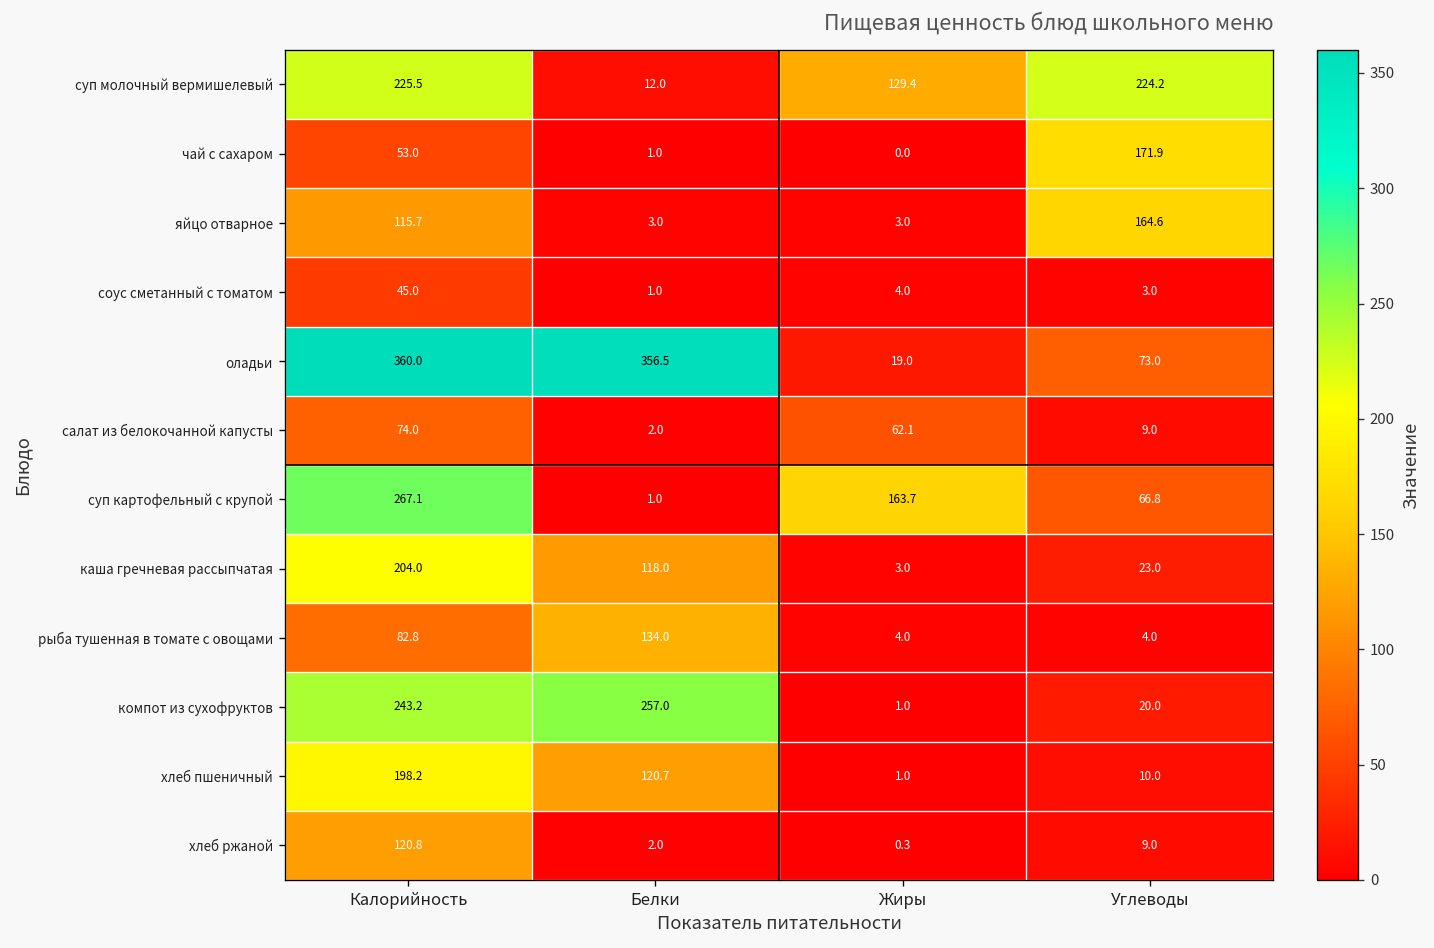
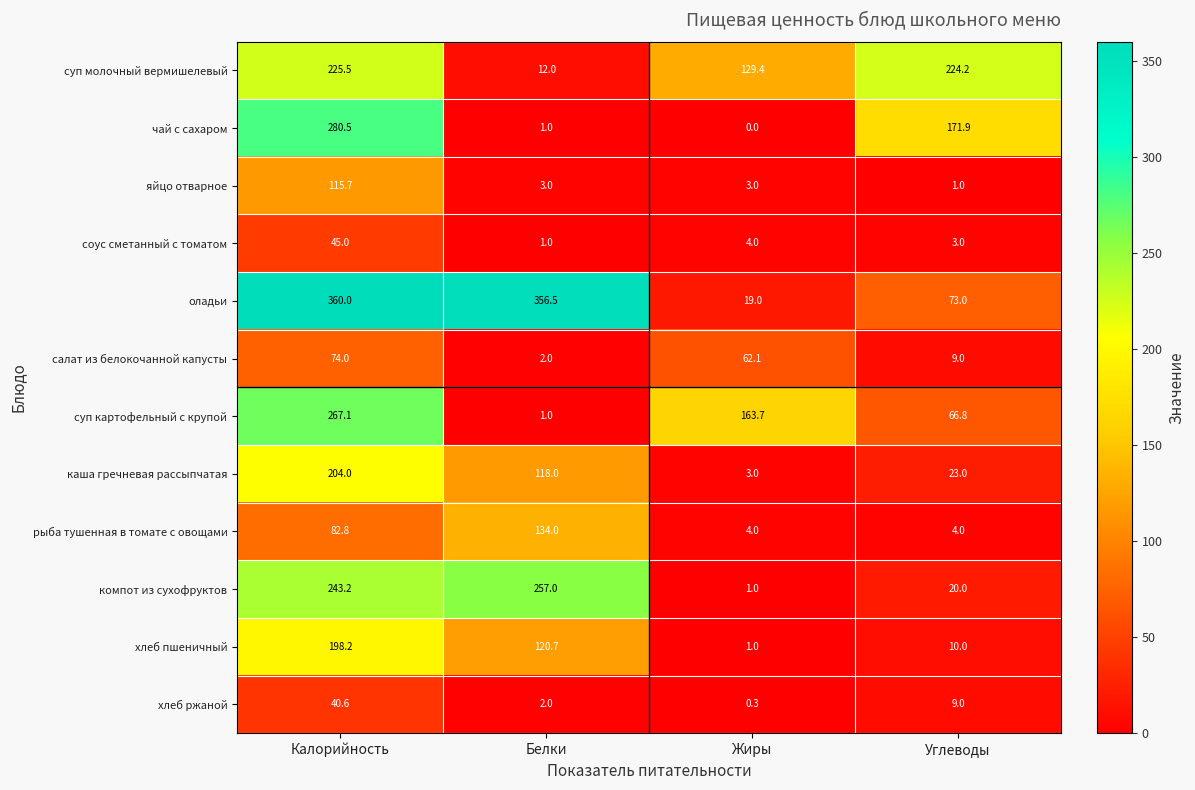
чай с сахаром, Калорийность: 53.0 -> 280.5
яйцо отварное, Углеводы: 164.6 -> 1.0
хлеб ржаной, Калорийность: 120.8 -> 40.6
